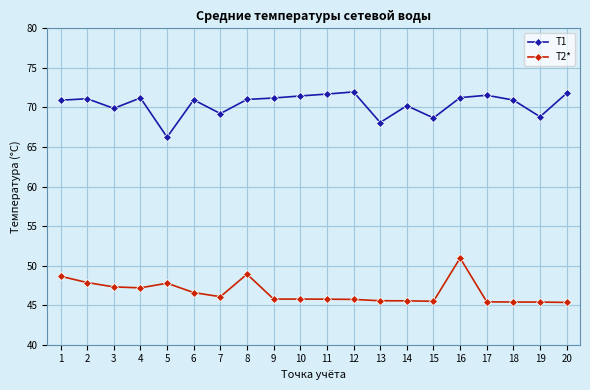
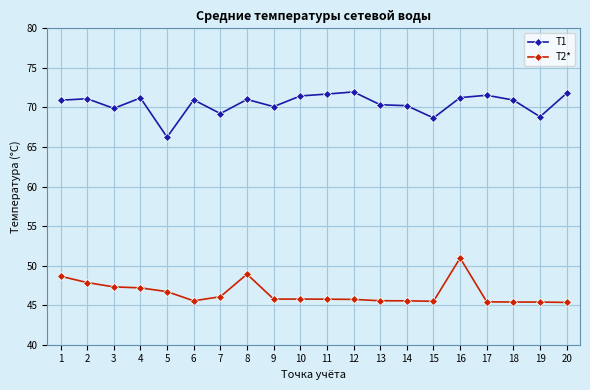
T2*, 5: 48 -> 47
T2*, 6: 47 -> 46
T1, 9: 71 -> 70
T1, 13: 68 -> 70
